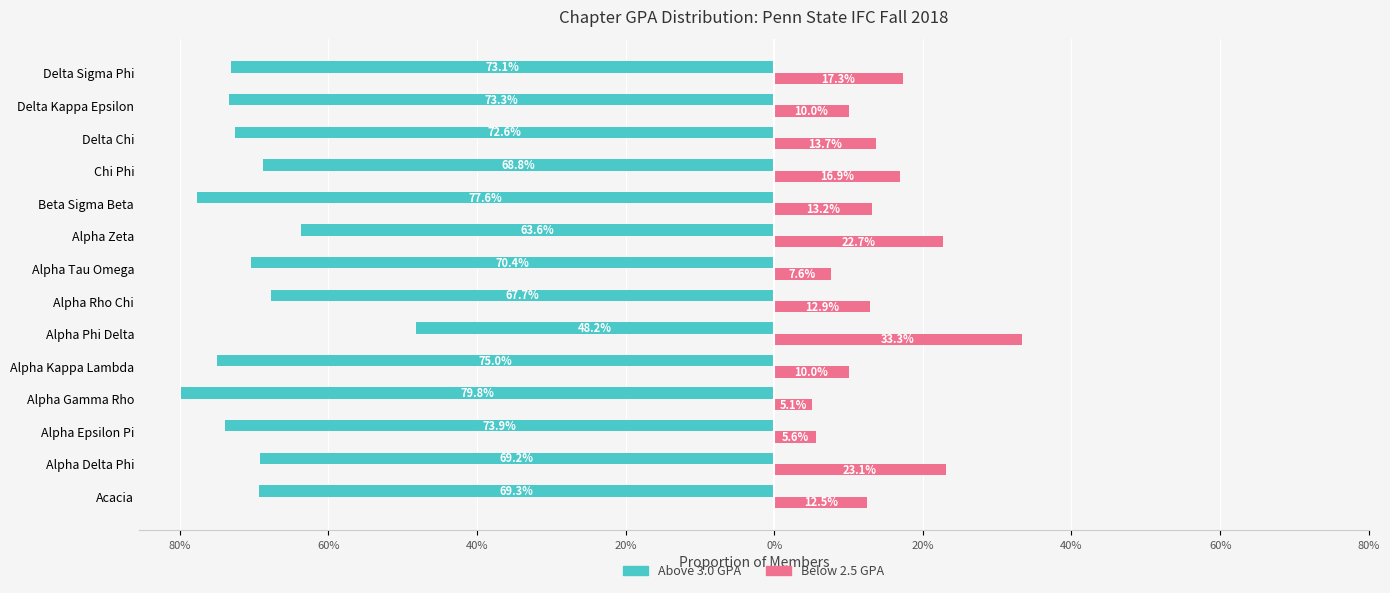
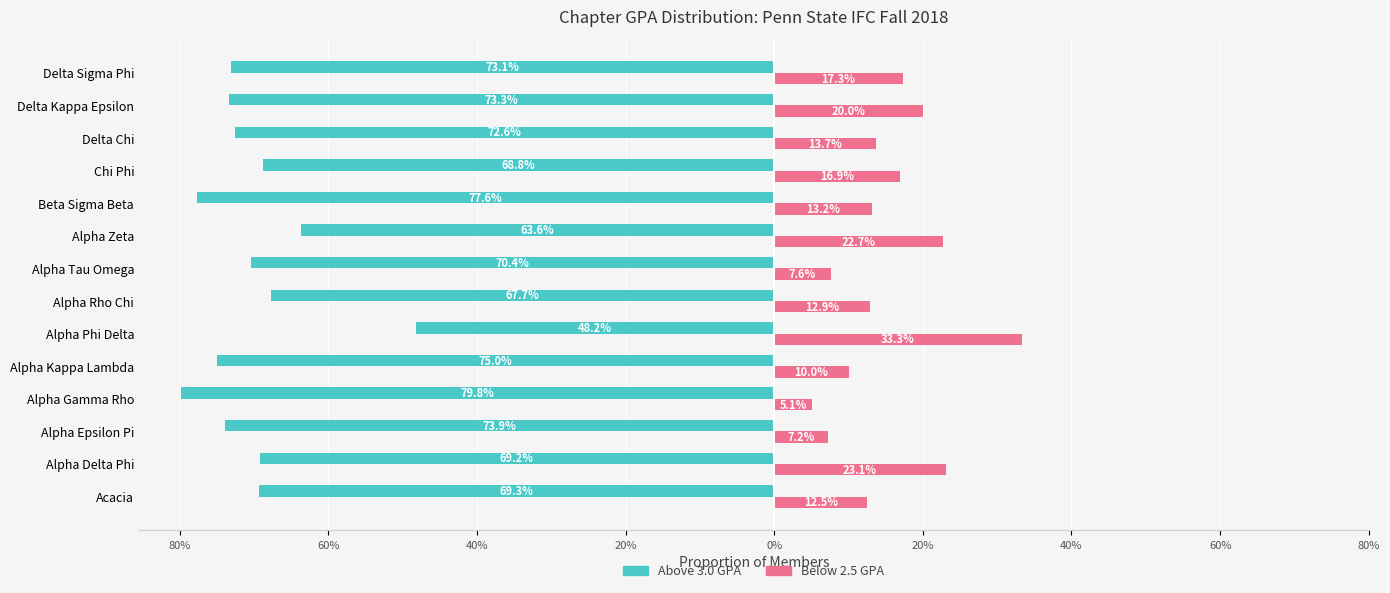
Below 2.5 GPA, Delta Kappa Epsilon: 10.0% -> 20.0%
Below 2.5 GPA, Alpha Epsilon Pi: 5.6% -> 7.2%
